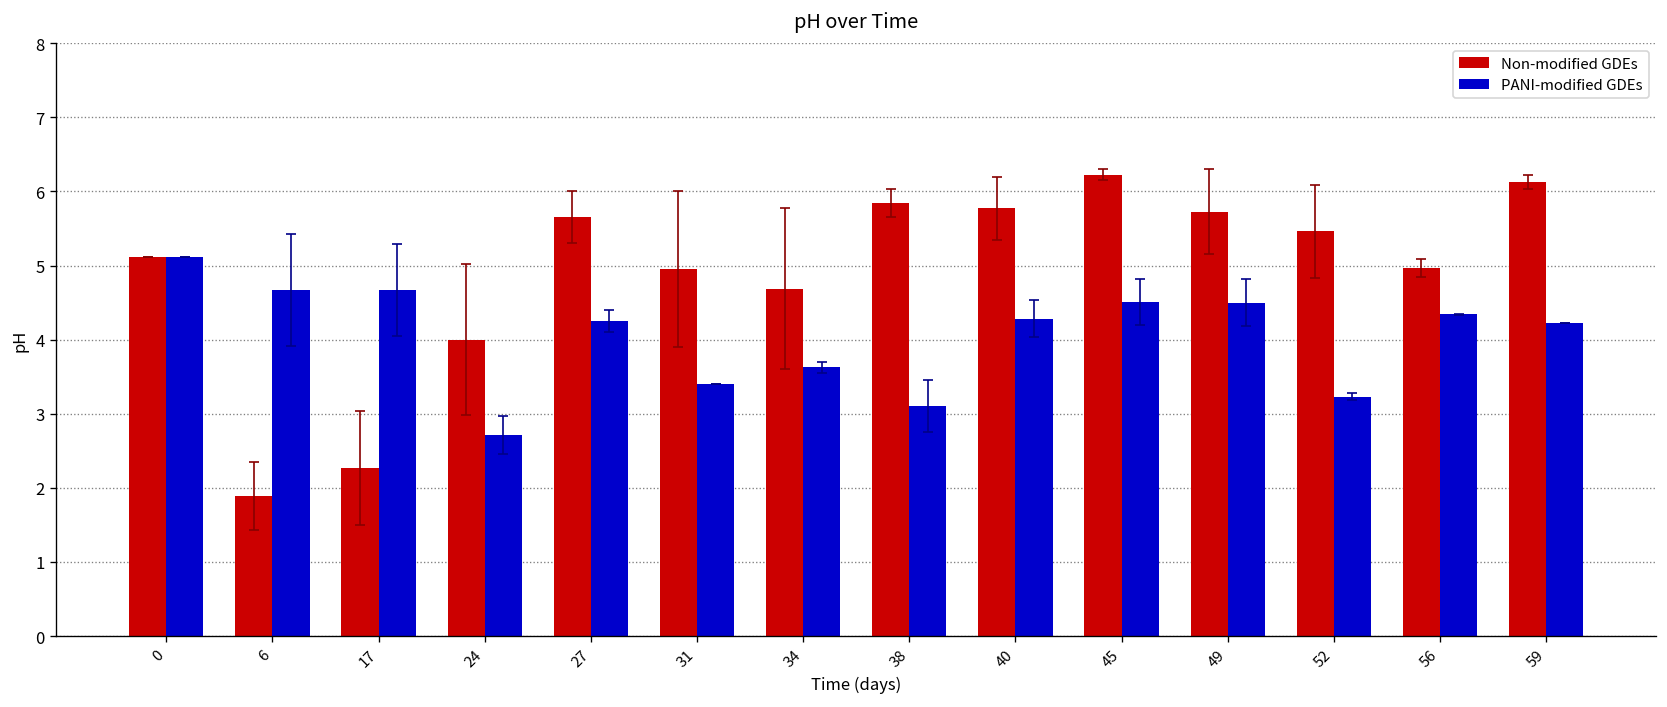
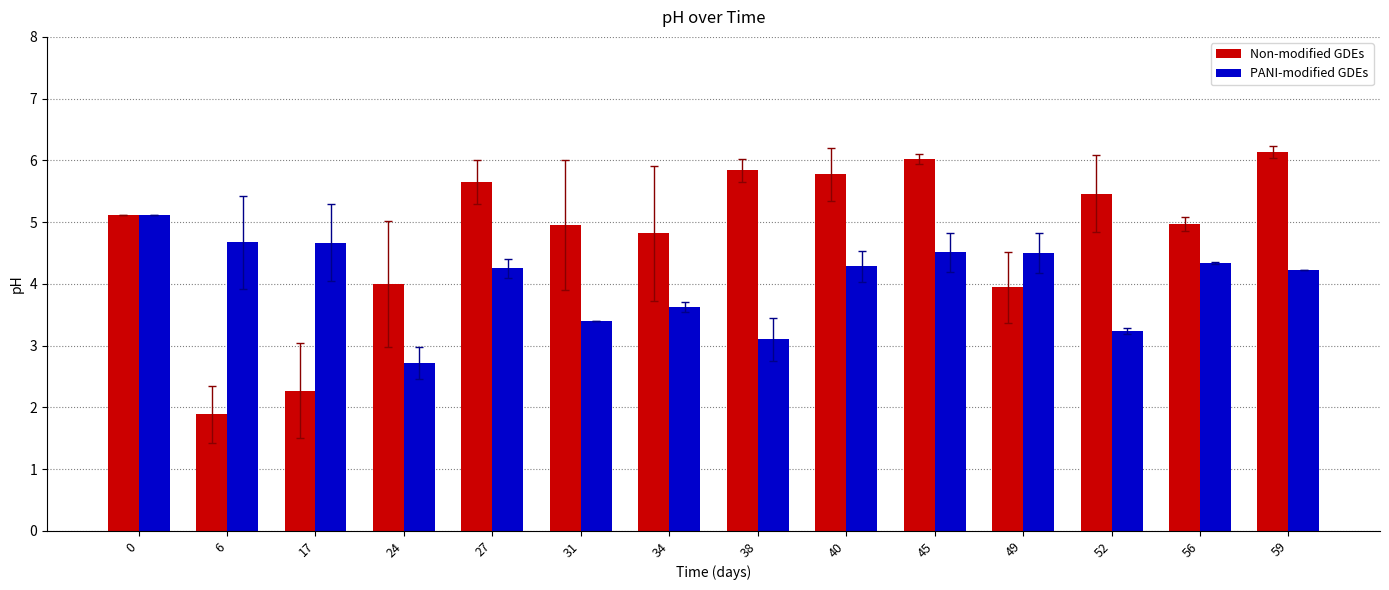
Non-modified GDEs, 34: 4.7 -> 4.8
Non-modified GDEs, 45: 6.2 -> 6.0
Non-modified GDEs, 49: 5.7 -> 3.9
